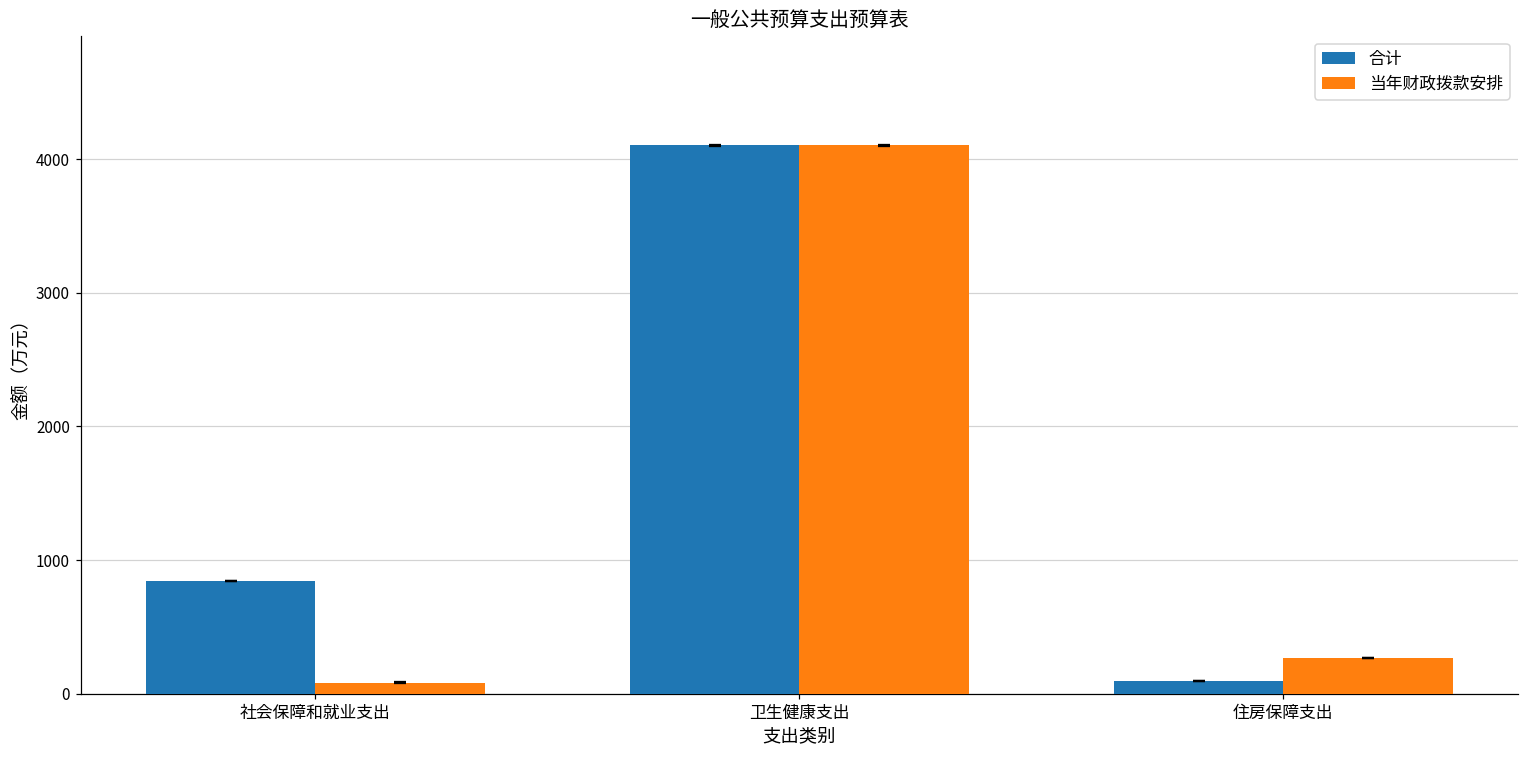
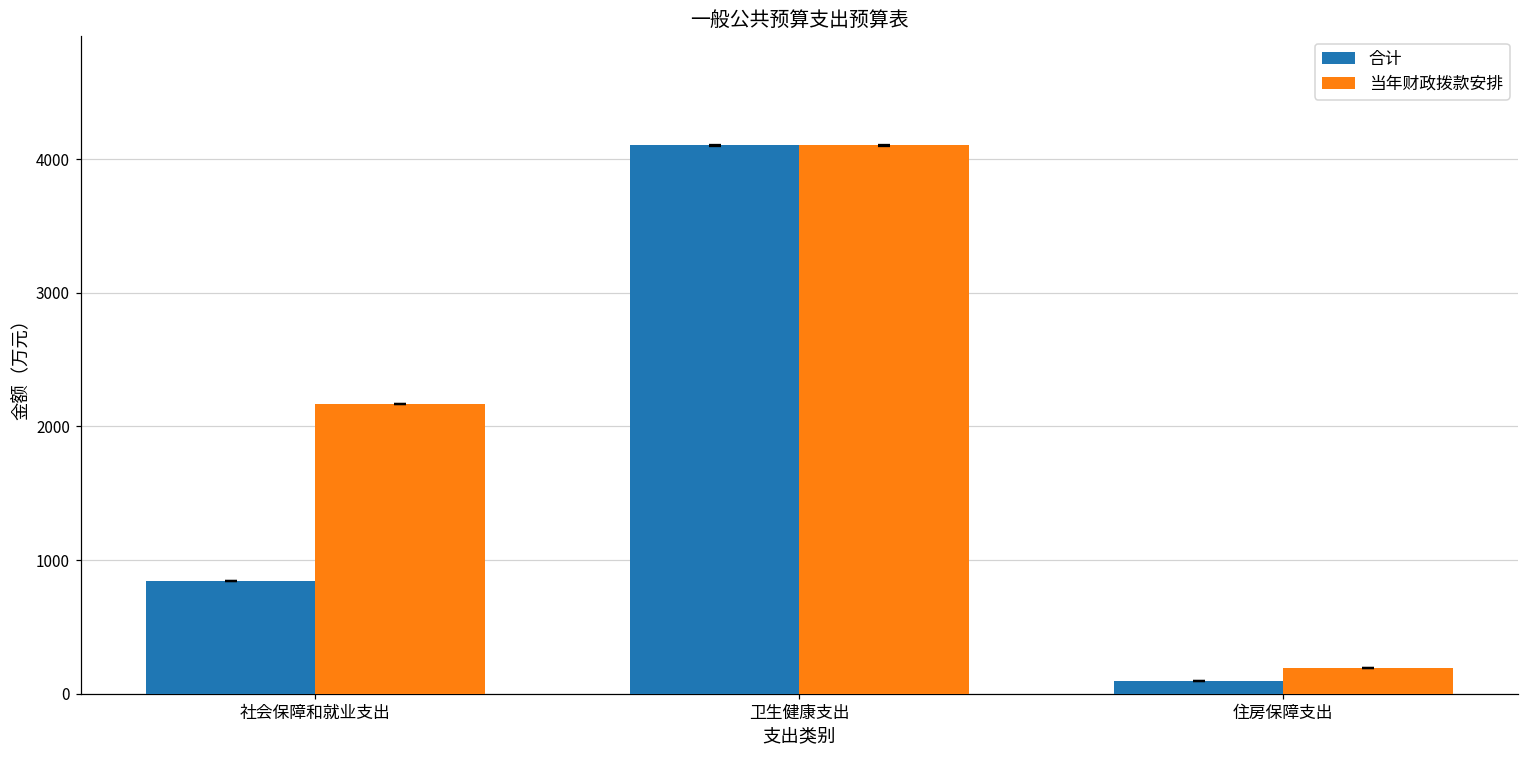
当年财政拨款安排, 社会保障和就业支出: 80 -> 2170
当年财政拨款安排, 住房保障支出: 270 -> 190
